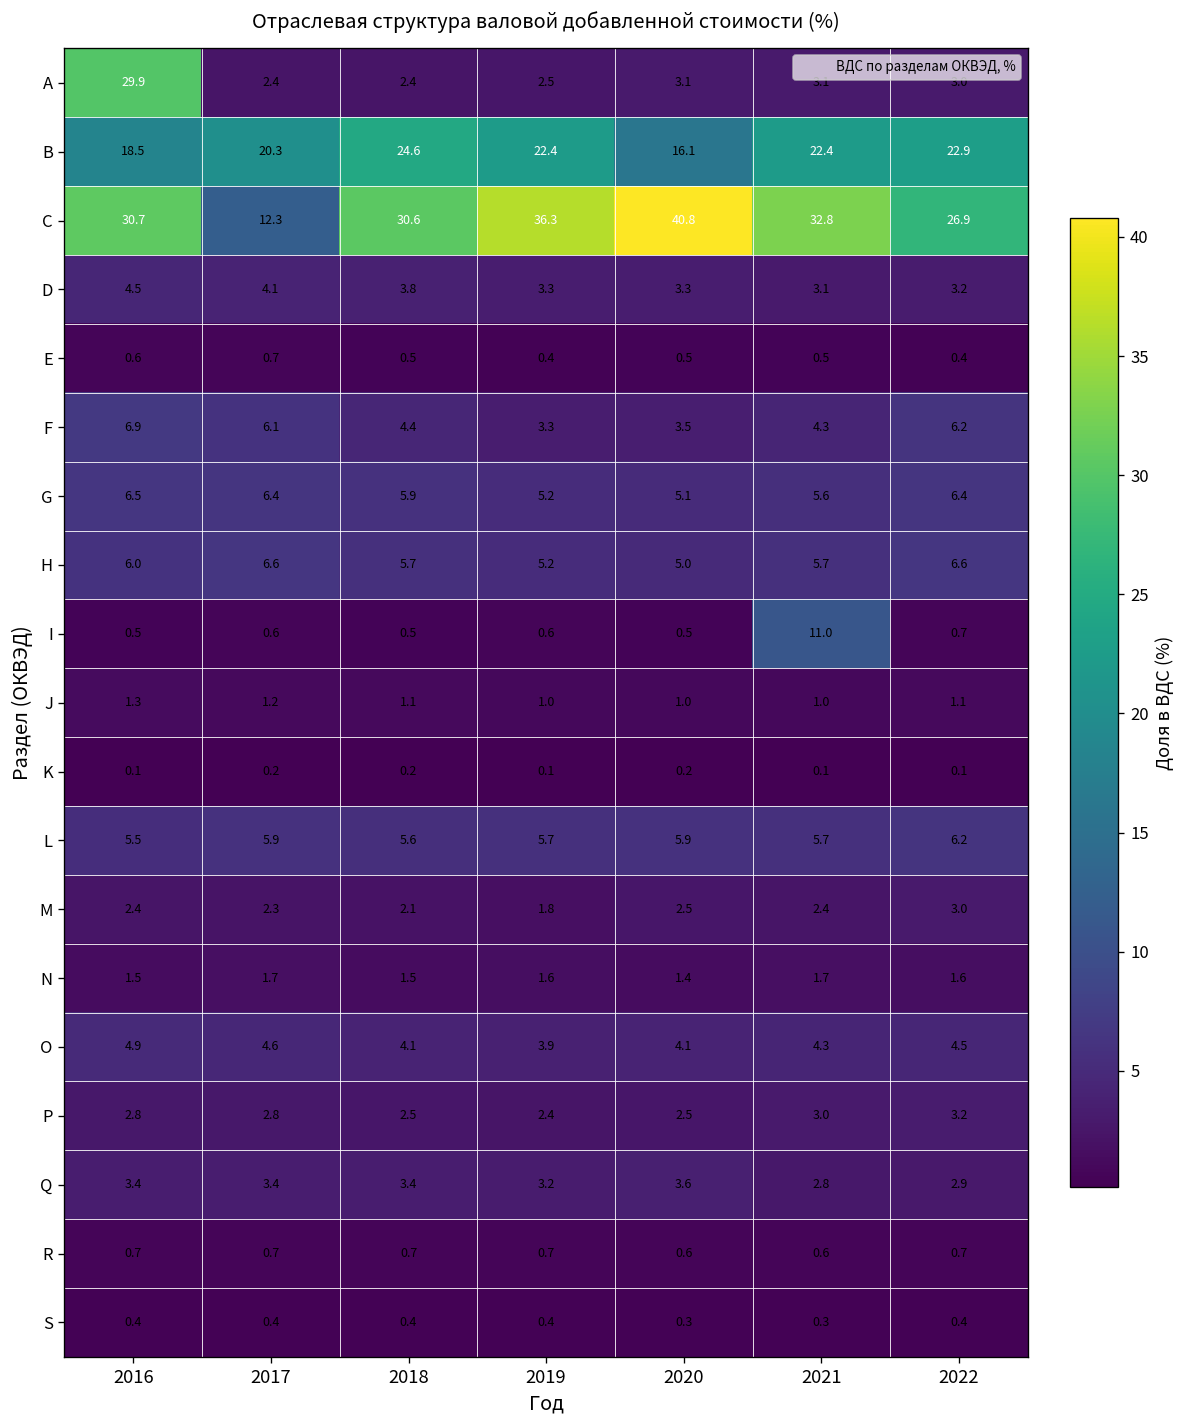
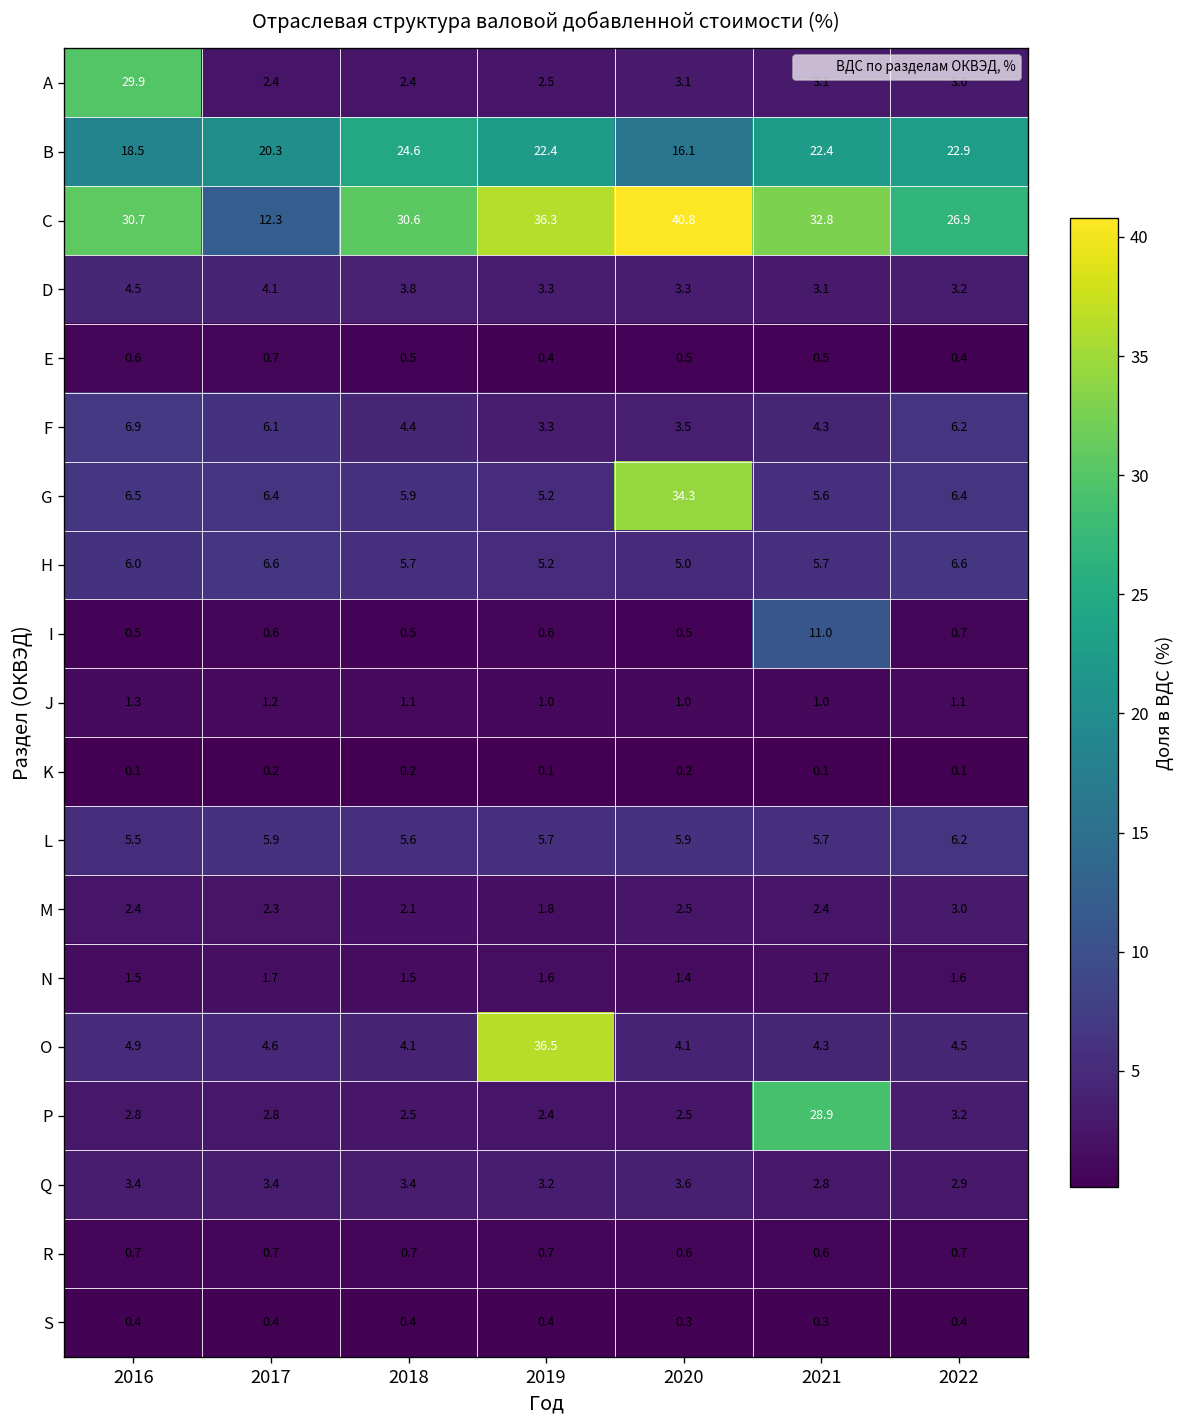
G, 2020: 5.1 -> 34.3
O, 2019: 3.9 -> 36.5
P, 2021: 3.0 -> 28.9
